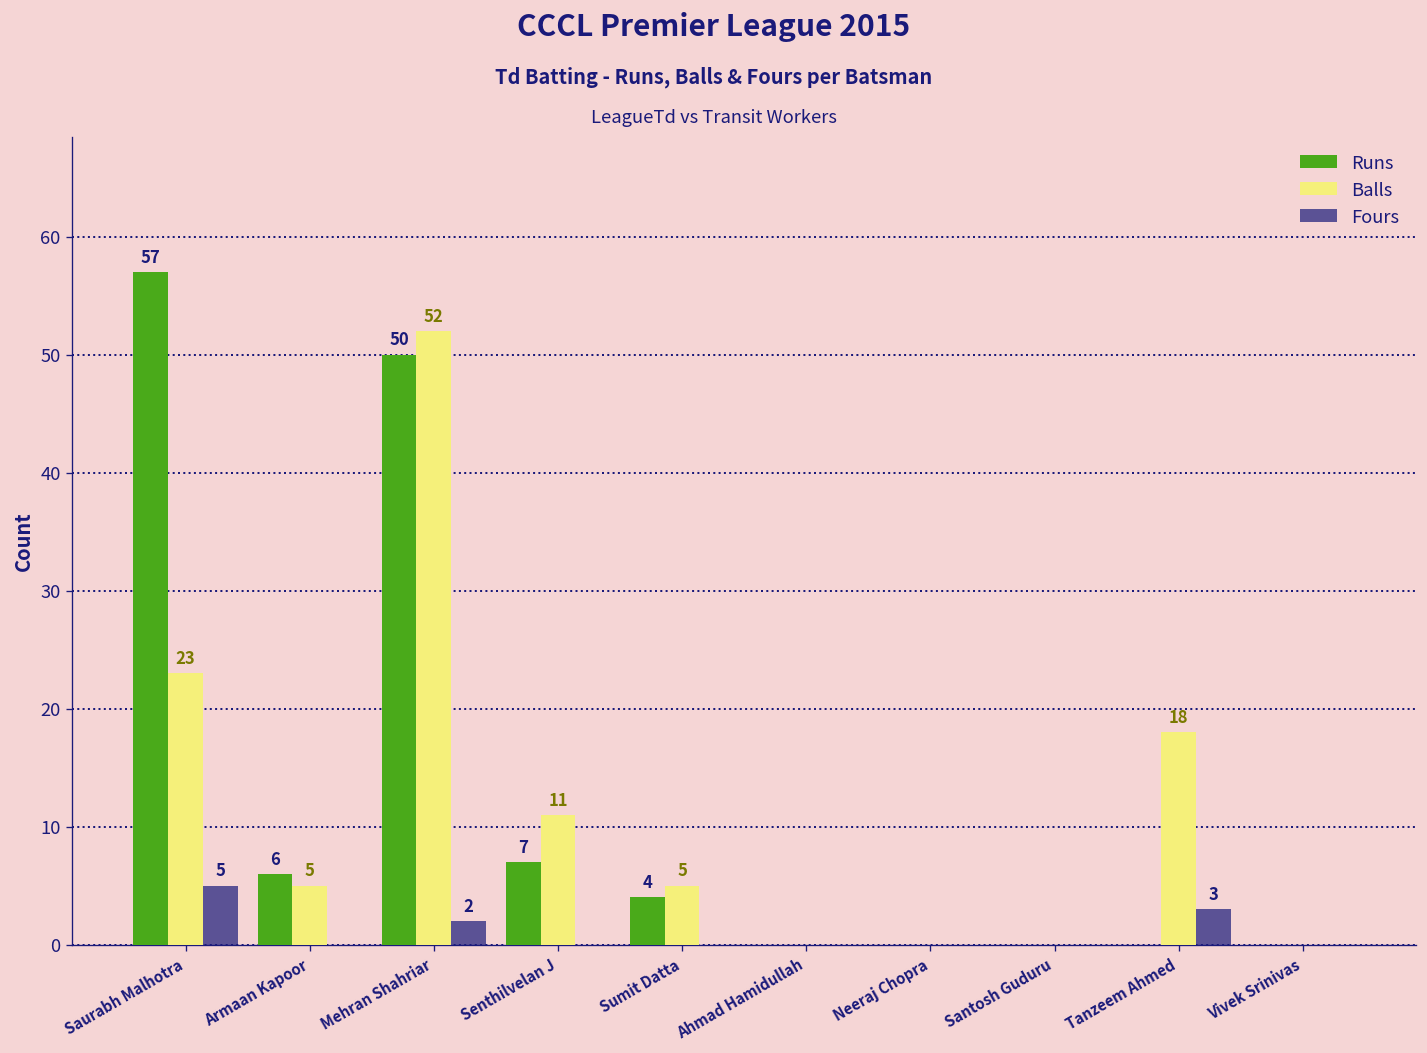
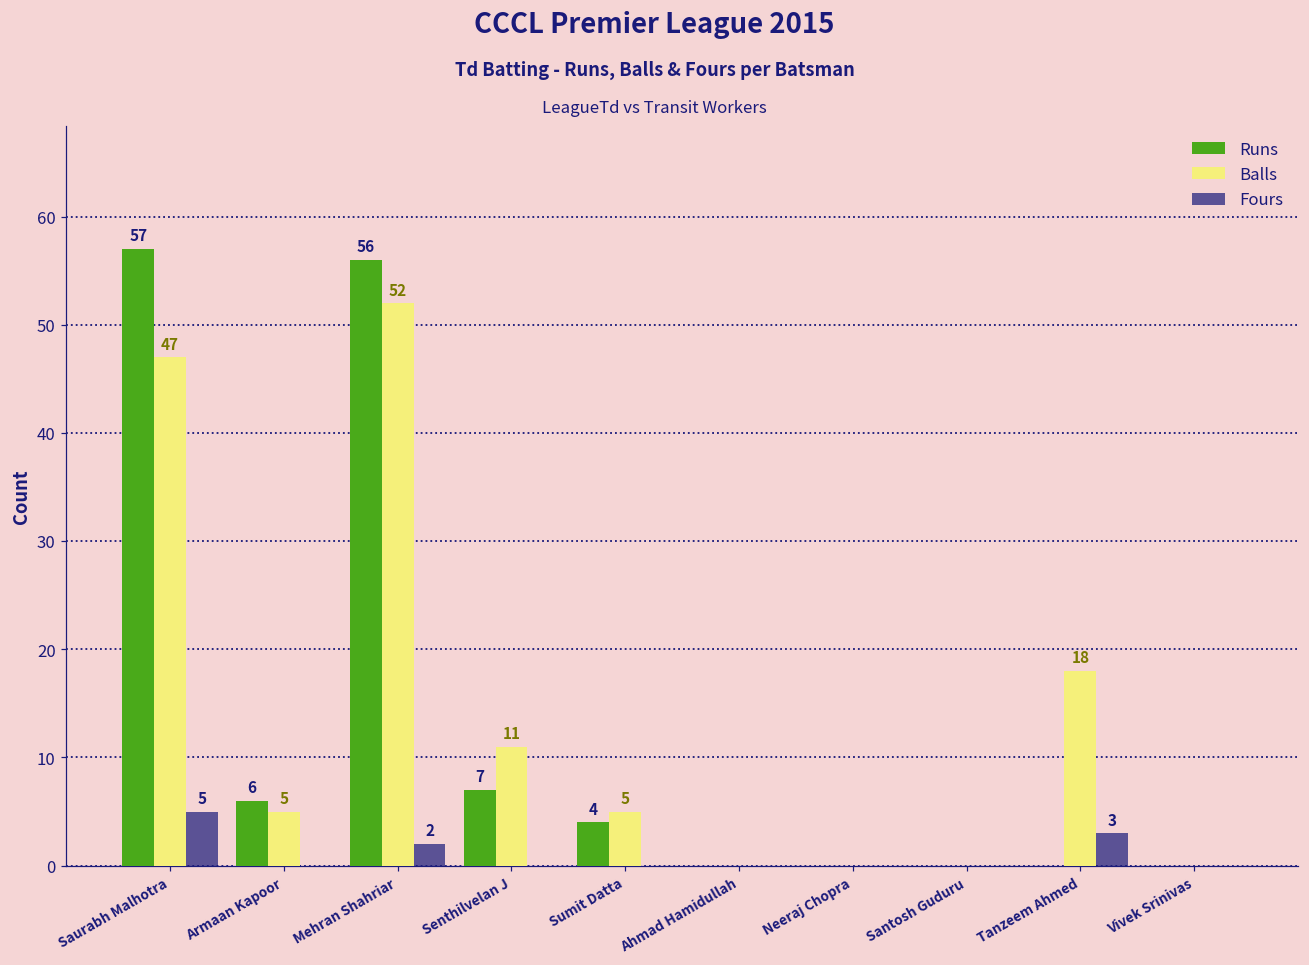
Balls, Saurabh Malhotra: 23 -> 47
Runs, Mehran Shahriar: 50 -> 56
